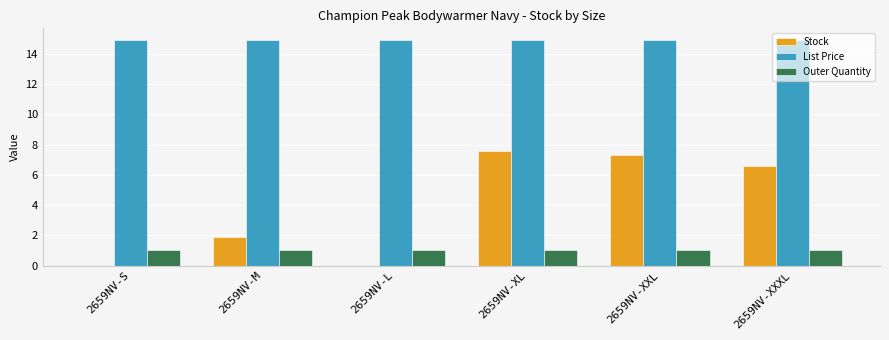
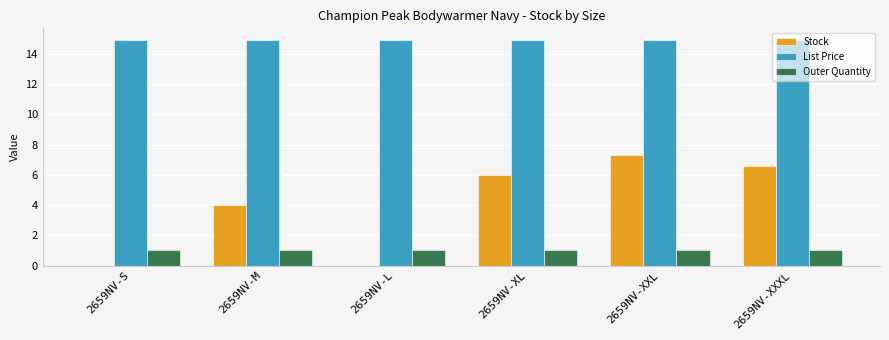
Stock, 2659NV-M: 1.9 -> 4.0
Stock, 2659NV-XL: 7.6 -> 6.0
